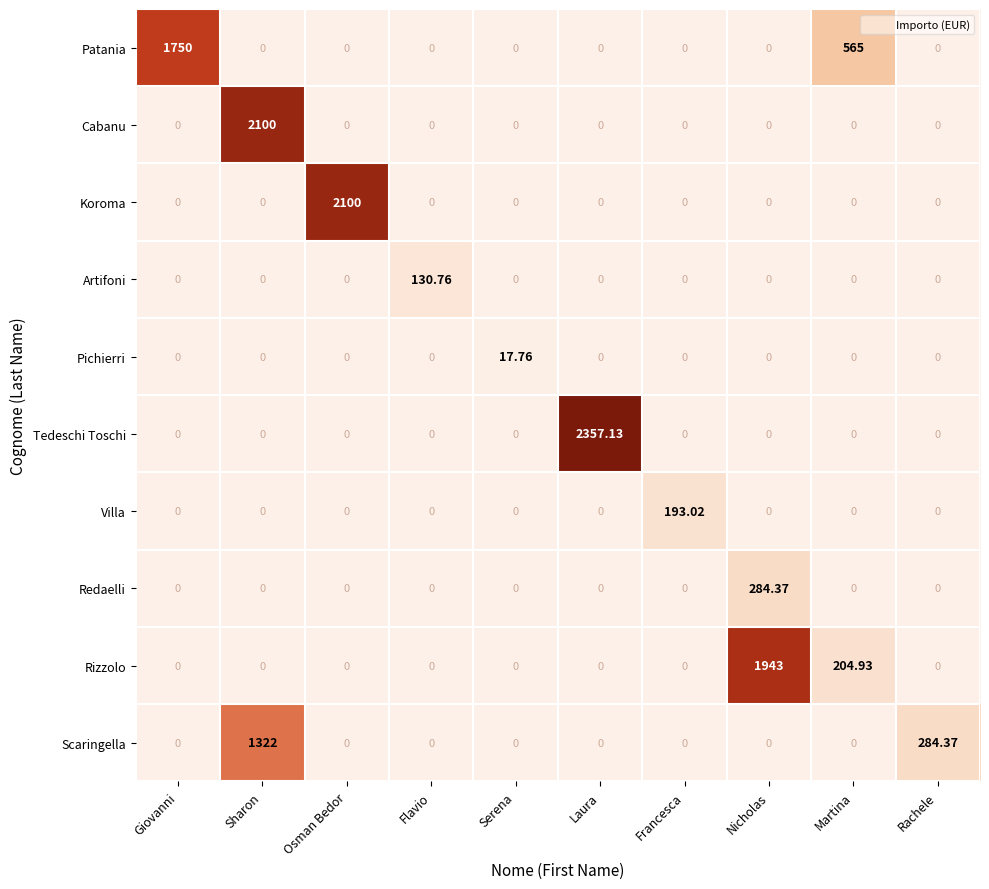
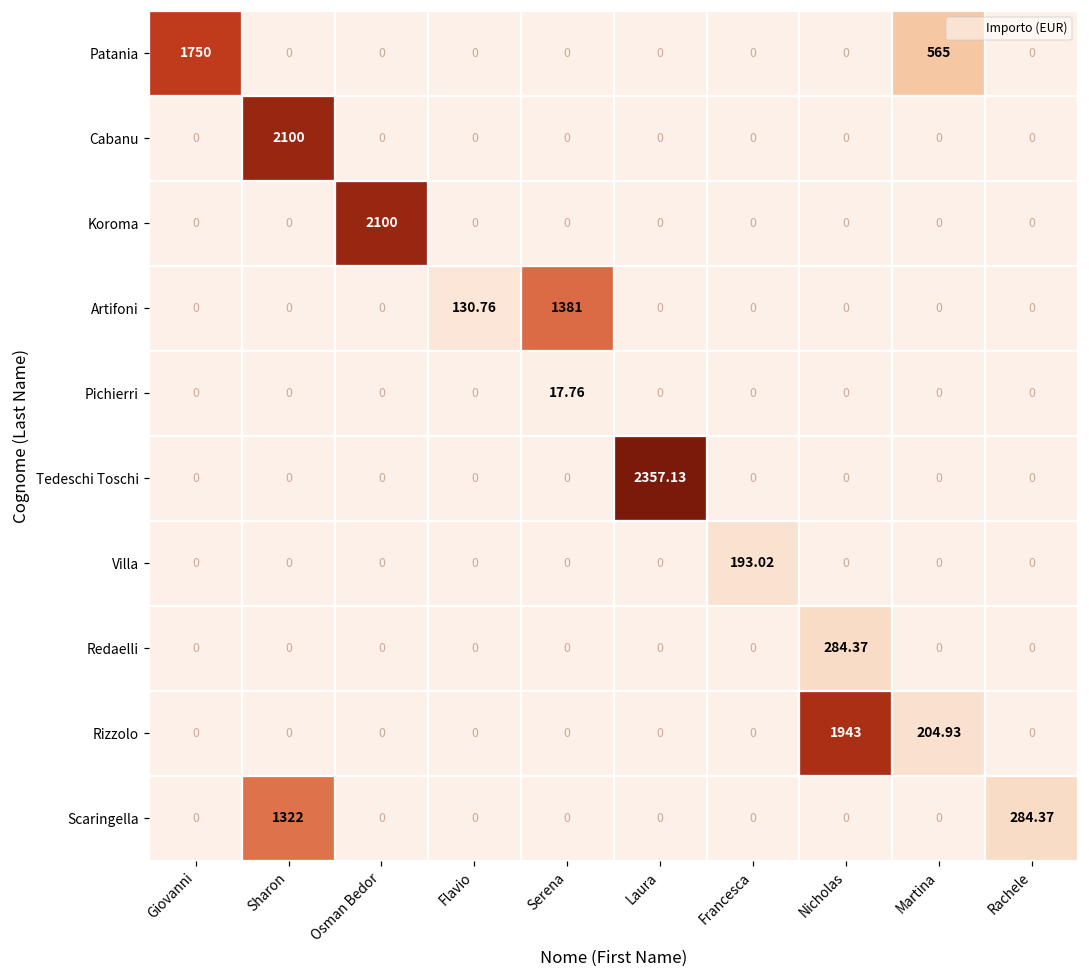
Artifoni, Serena: 0 -> 1381
